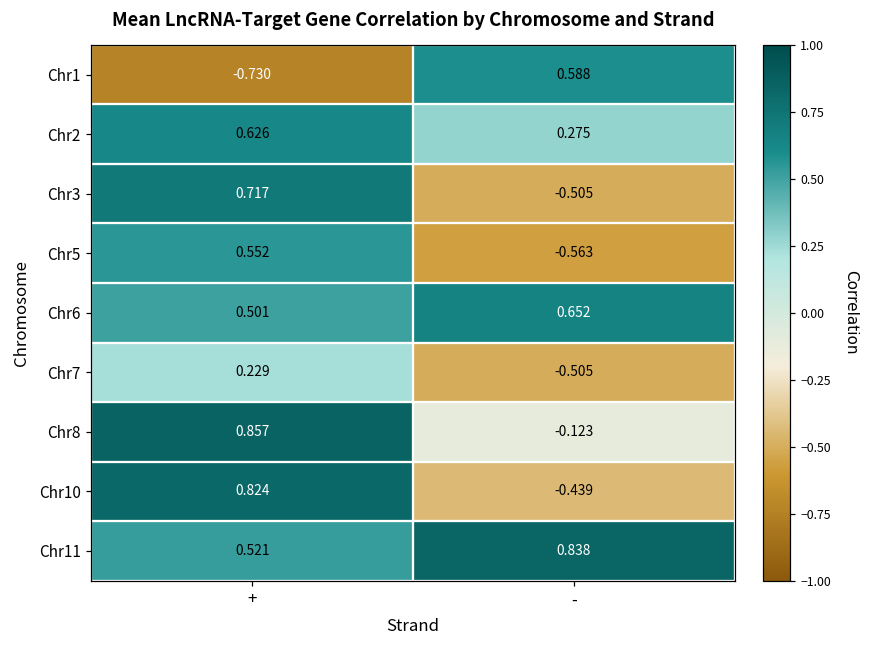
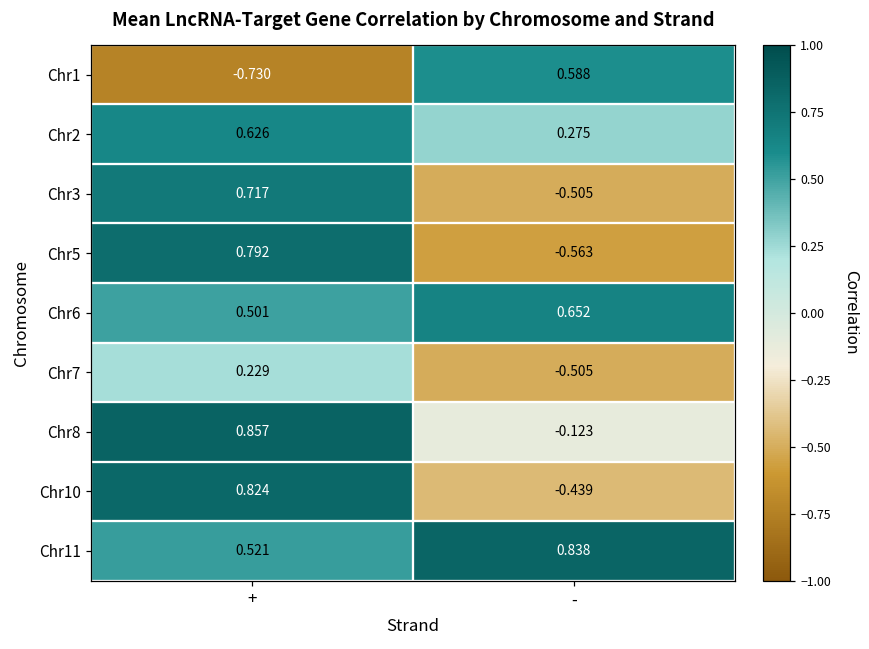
Chr5, +: 0.552 -> 0.792
